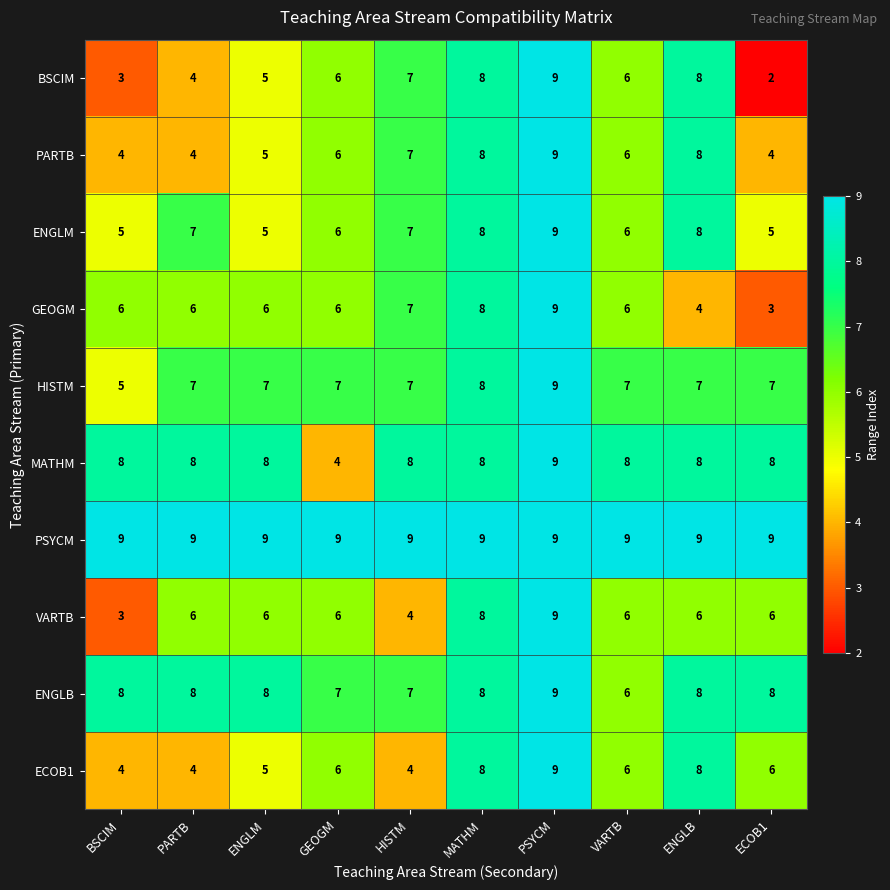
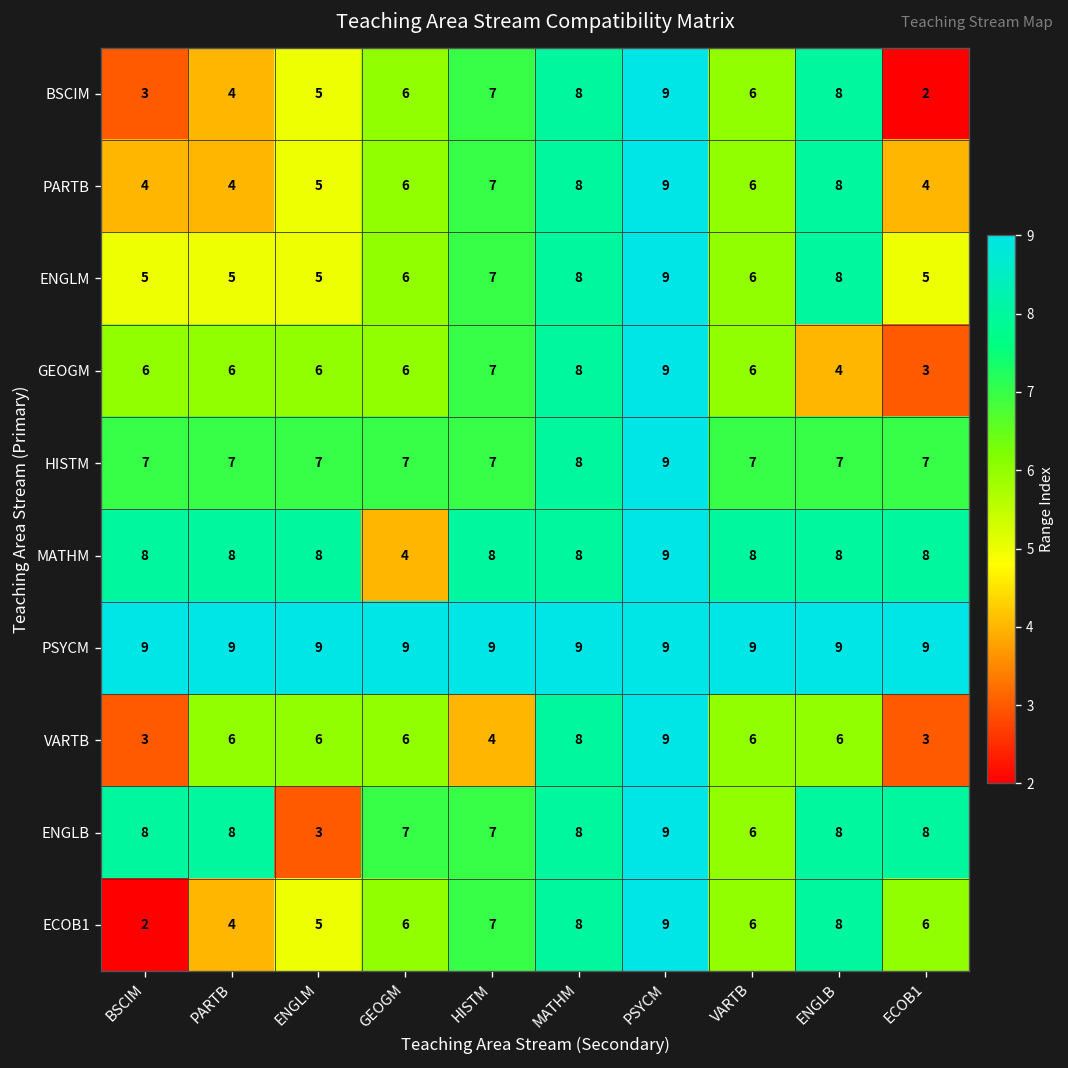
ENGLM, PARTB: 7 -> 5
HISTM, BSCIM: 5 -> 7
VARTB, ECOB1: 6 -> 3
ENGLB, ENGLM: 8 -> 3
ECOB1, BSCIM: 4 -> 2
ECOB1, HISTM: 4 -> 7
